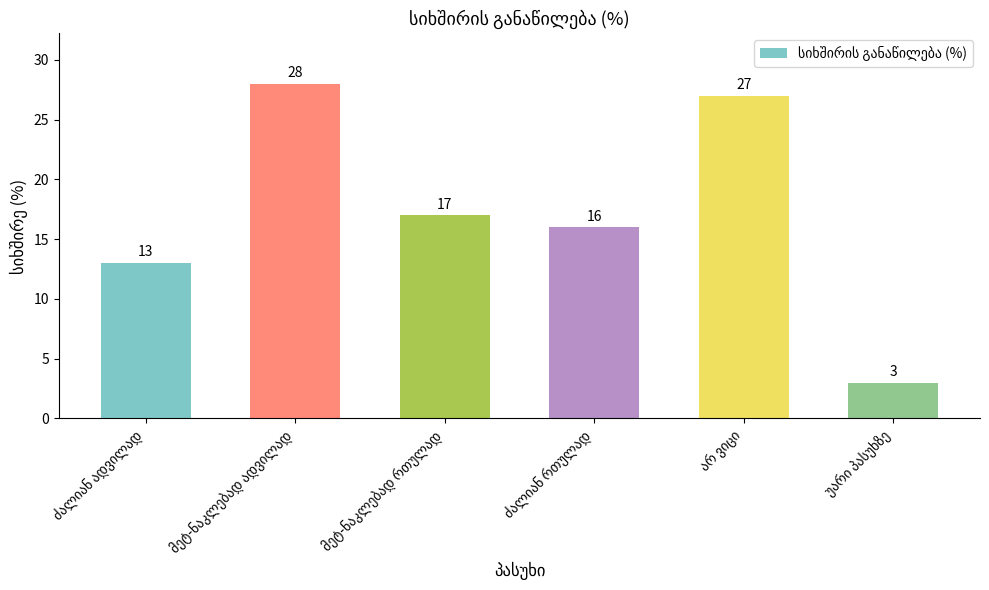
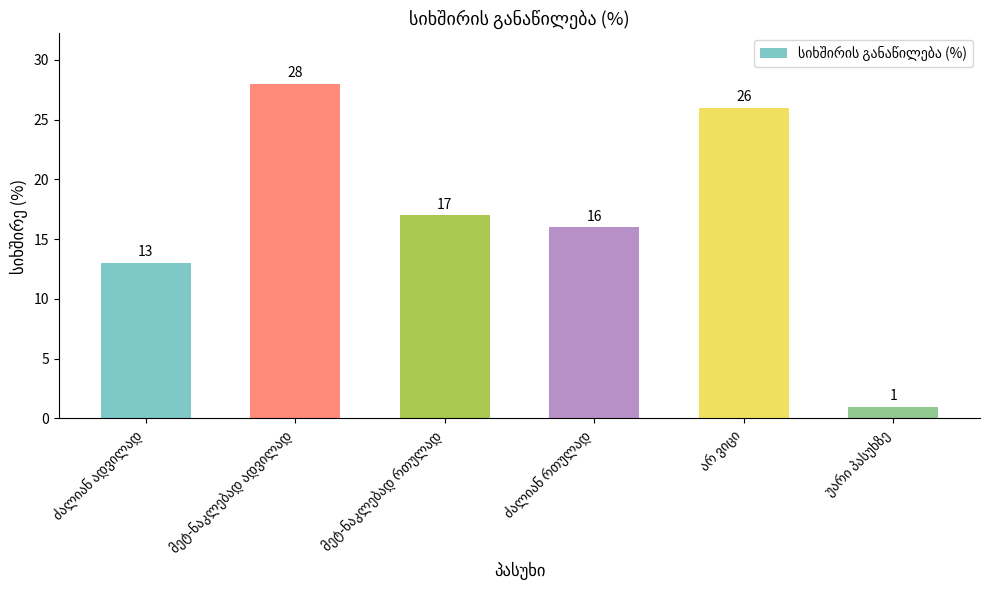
არ ვიცი: 27 -> 26
უარი პასუხზე: 3 -> 1
